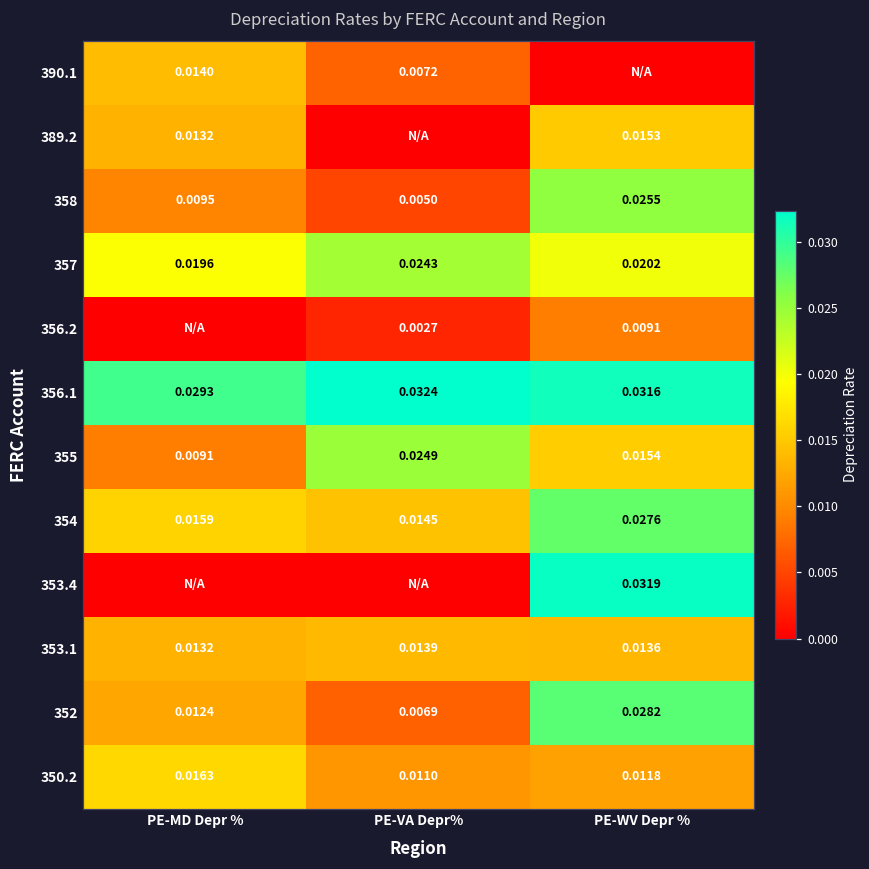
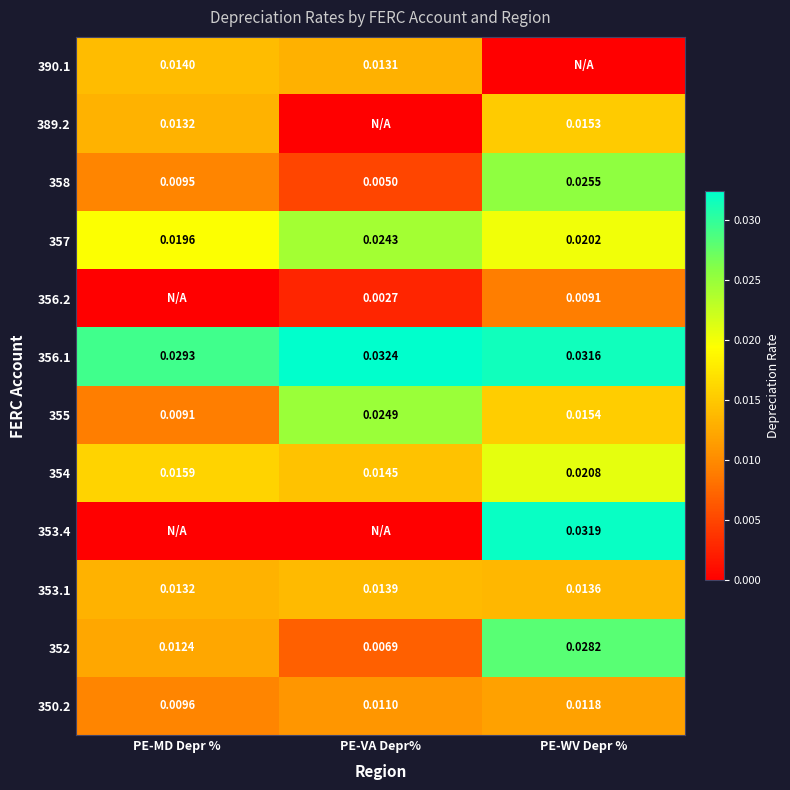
390.1, PE-VA Depr%: 0.0072 -> 0.0131
354, PE-WV Depr %: 0.0276 -> 0.0208
350.2, PE-MD Depr %: 0.0163 -> 0.0096
